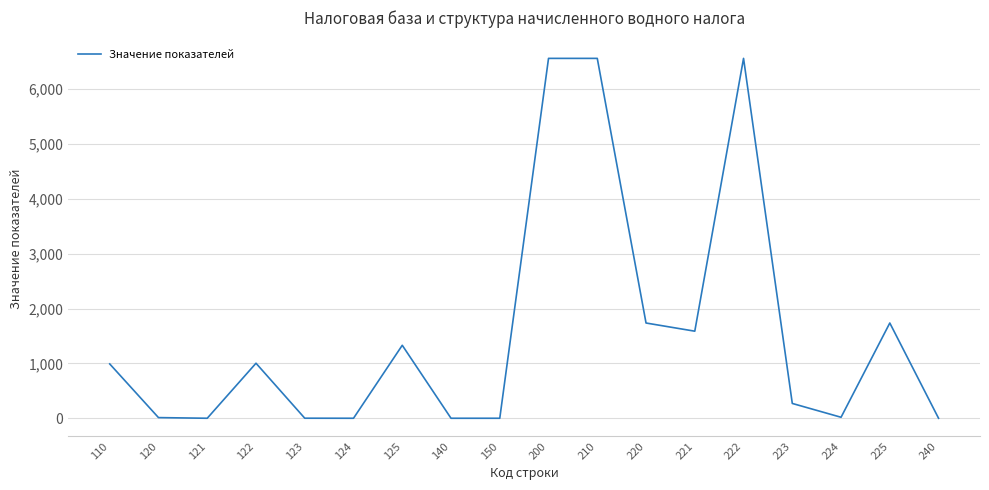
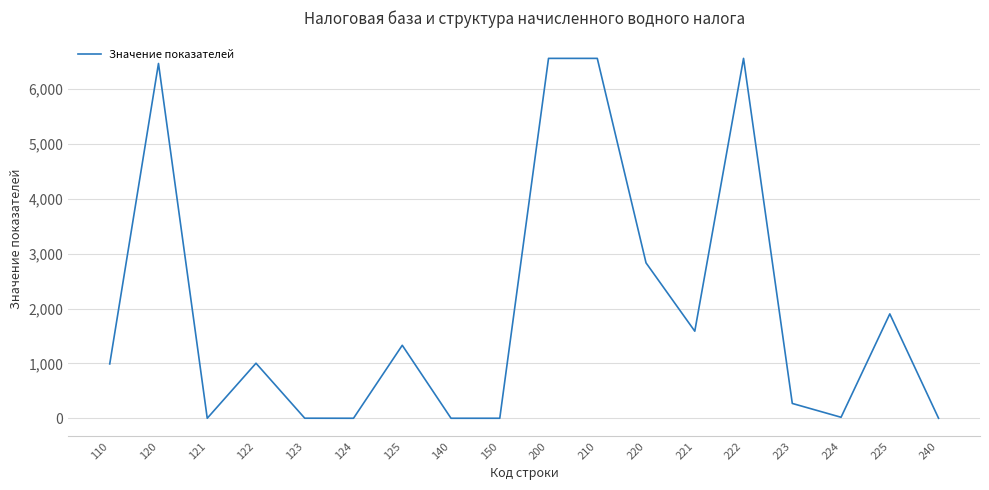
120: 0 -> 6,500
220: 1,700 -> 2,800
225: 1,700 -> 1,900
